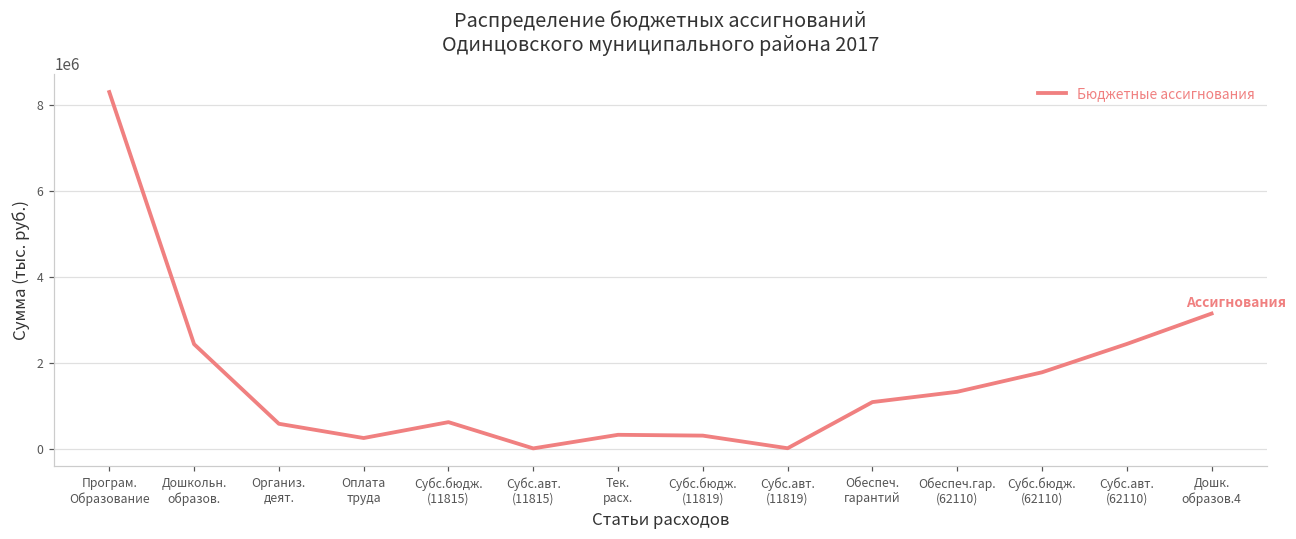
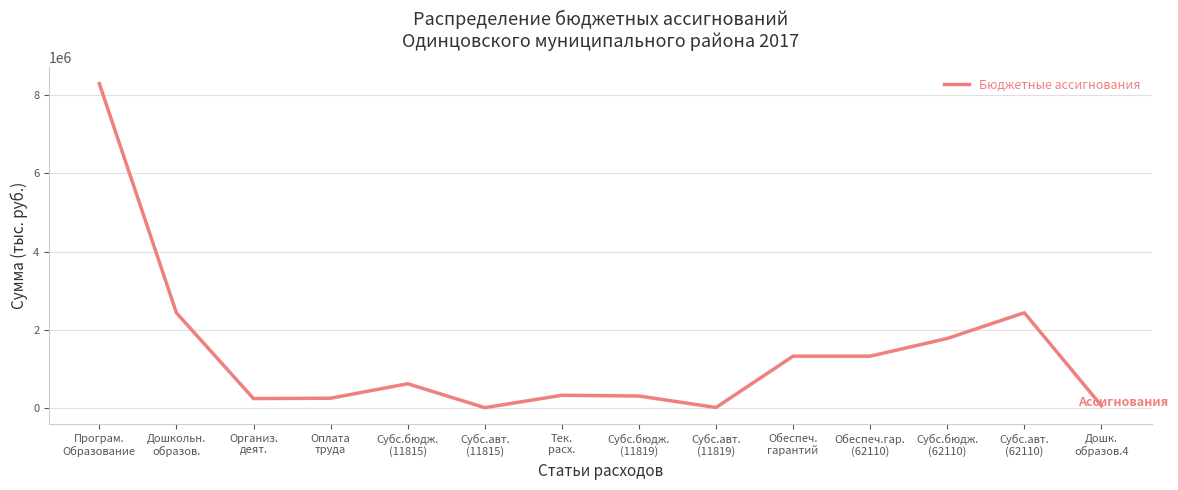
Организ. деят.: 600000 -> 200000
Обеспеч. гарантий: 1100000 -> 1300000
Дошк. образов.4: 3100000 -> 100000
